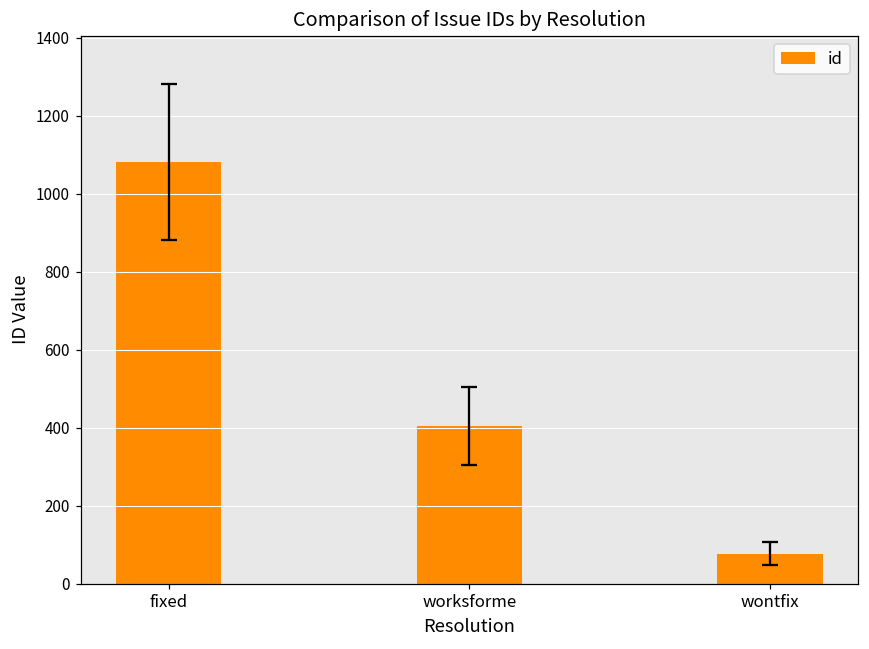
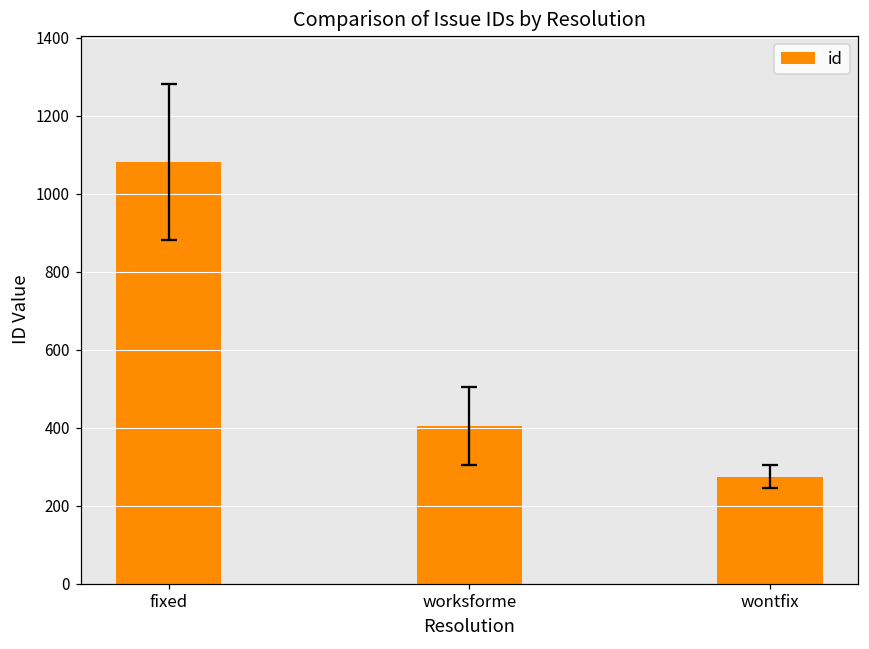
id, wontfix: 80 -> 280
